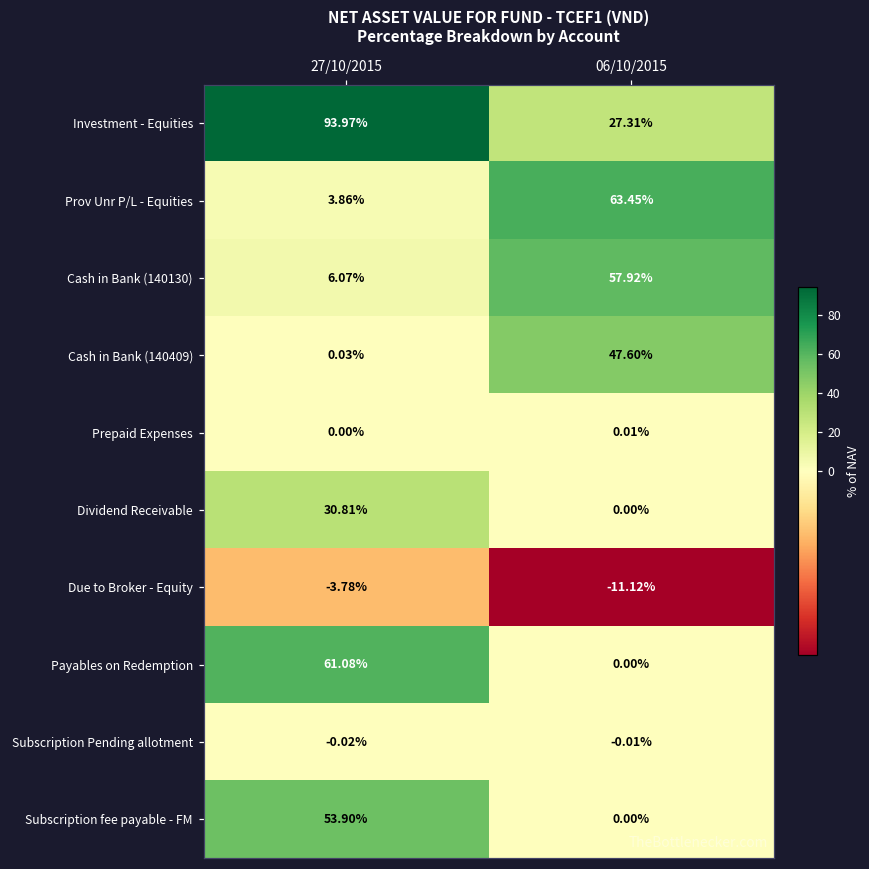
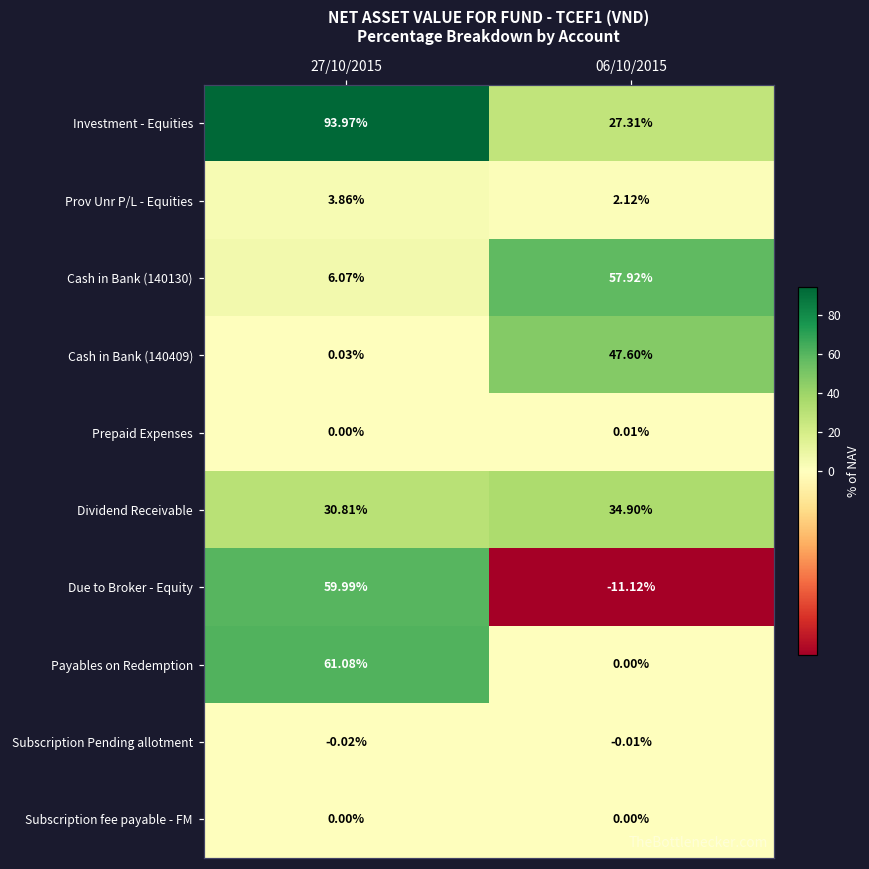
Prov Unr P/L - Equities, 06/10/2015: 63.45% -> 2.12%
Dividend Receivable, 06/10/2015: 0.00% -> 34.90%
Due to Broker - Equity, 27/10/2015: -3.78% -> 59.99%
Subscription fee payable - FM, 27/10/2015: 53.90% -> 0.00%
